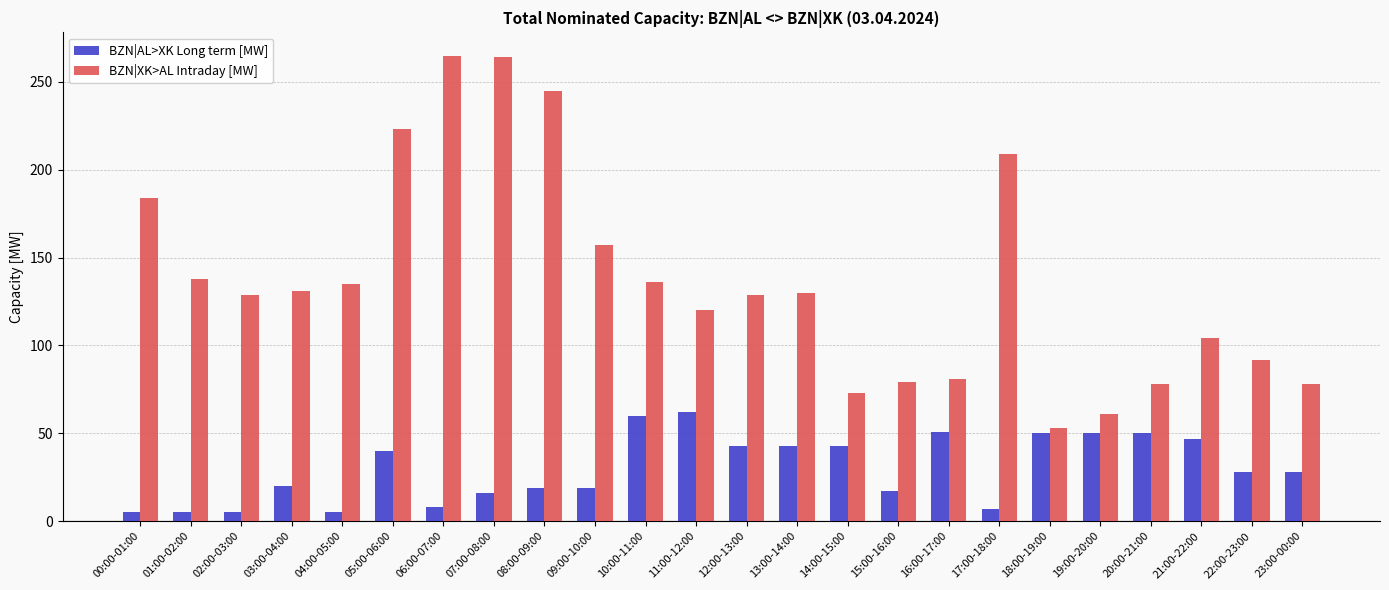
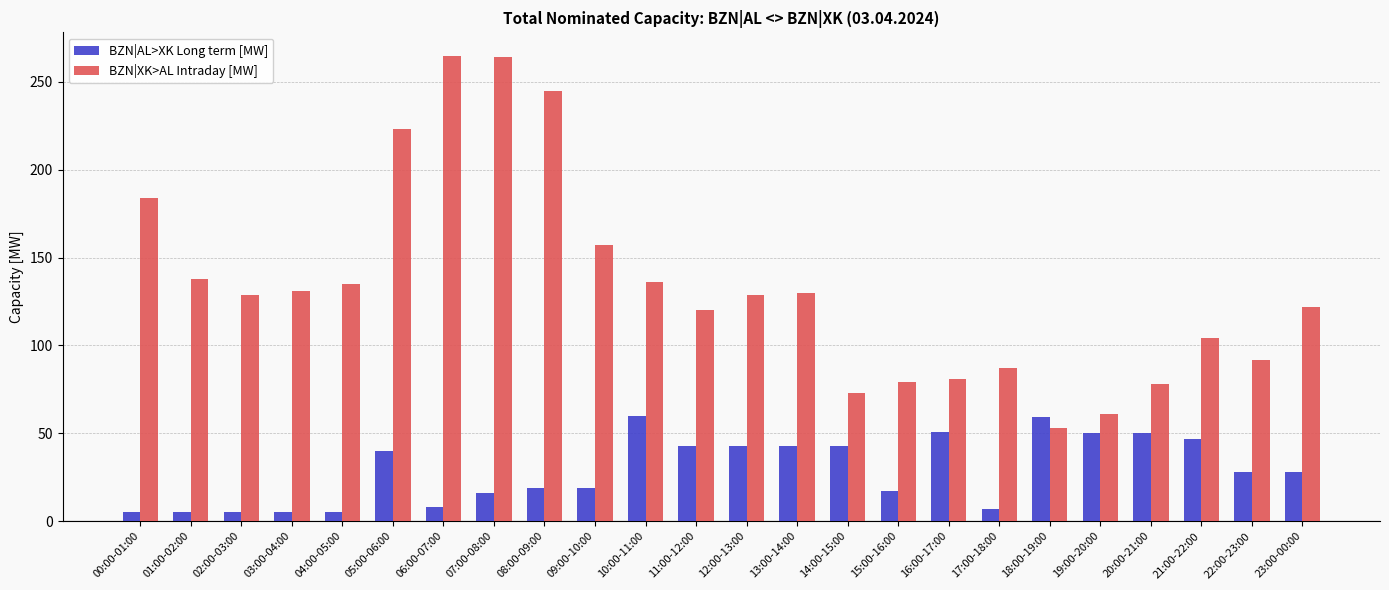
BZN|AL>XK Long term [MW], 03:00-04:00: 20 -> 5
BZN|AL>XK Long term [MW], 11:00-12:00: 62 -> 43
BZN|XK>AL Intraday [MW], 17:00-18:00: 209 -> 87
BZN|AL>XK Long term [MW], 18:00-19:00: 50 -> 59
BZN|XK>AL Intraday [MW], 23:00-00:00: 78 -> 122
